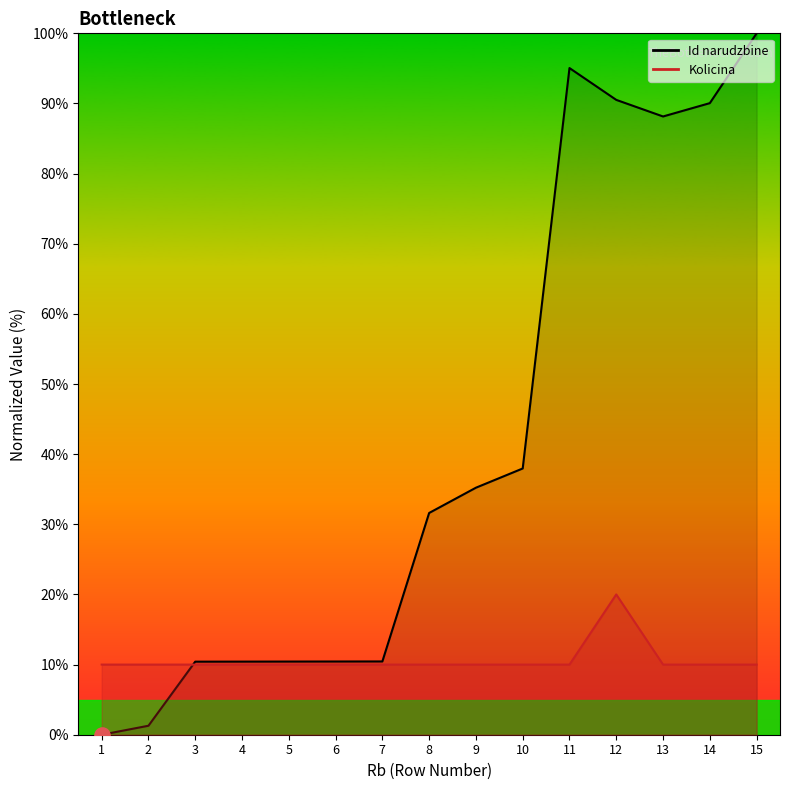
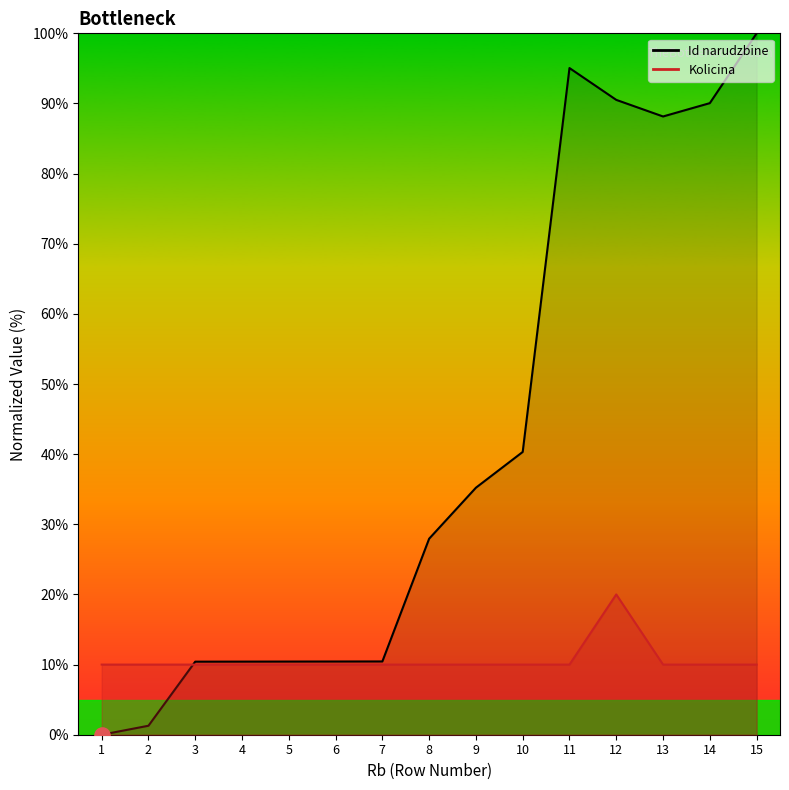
Id narudzbine, 8: 32% -> 28%
Id narudzbine, 10: 38% -> 40%
